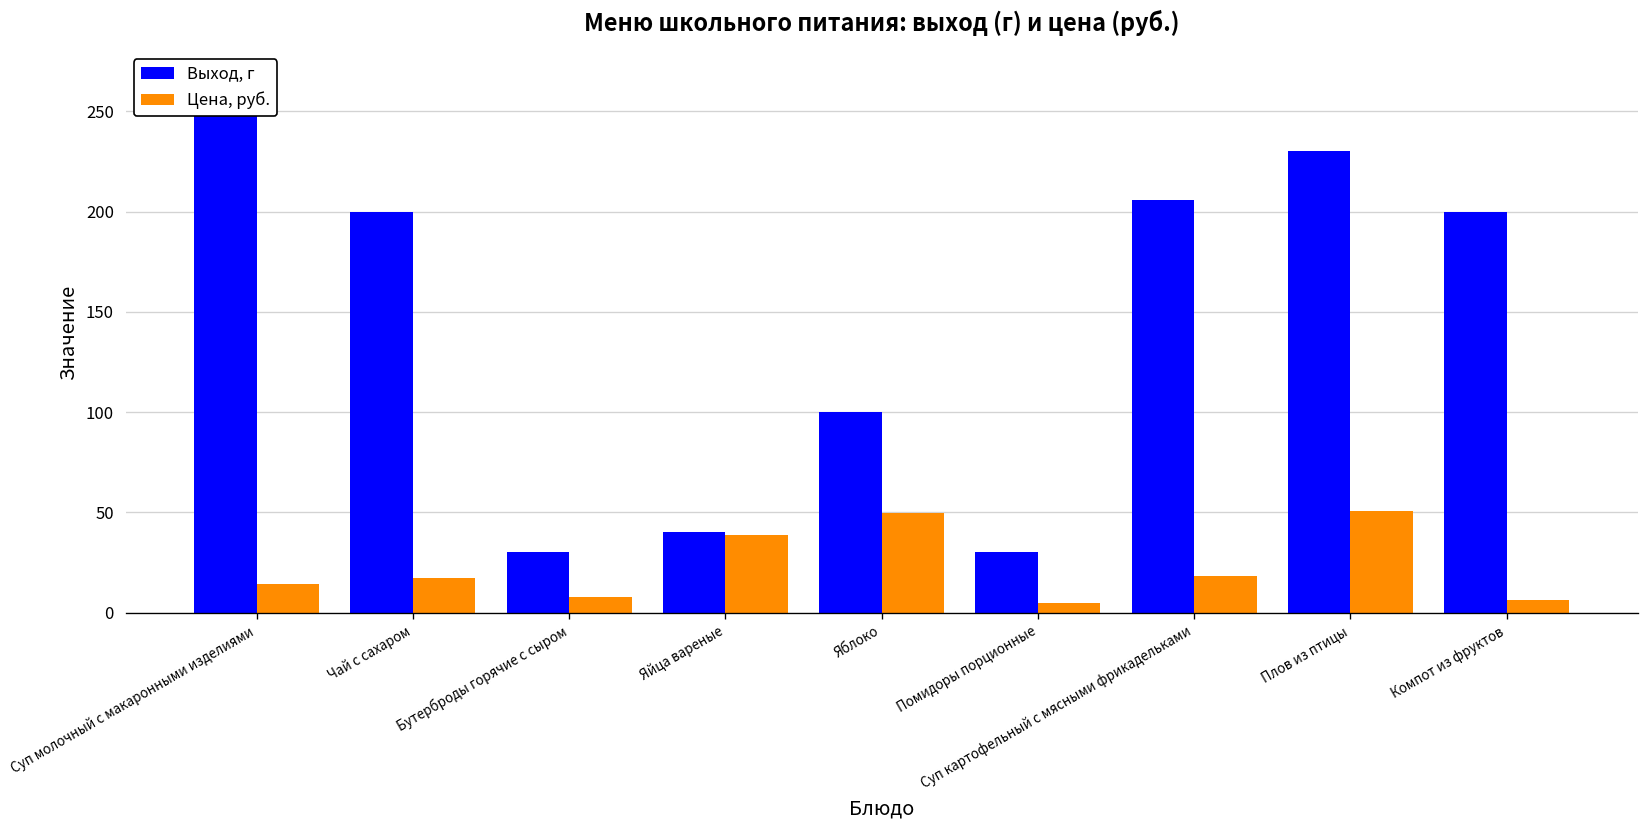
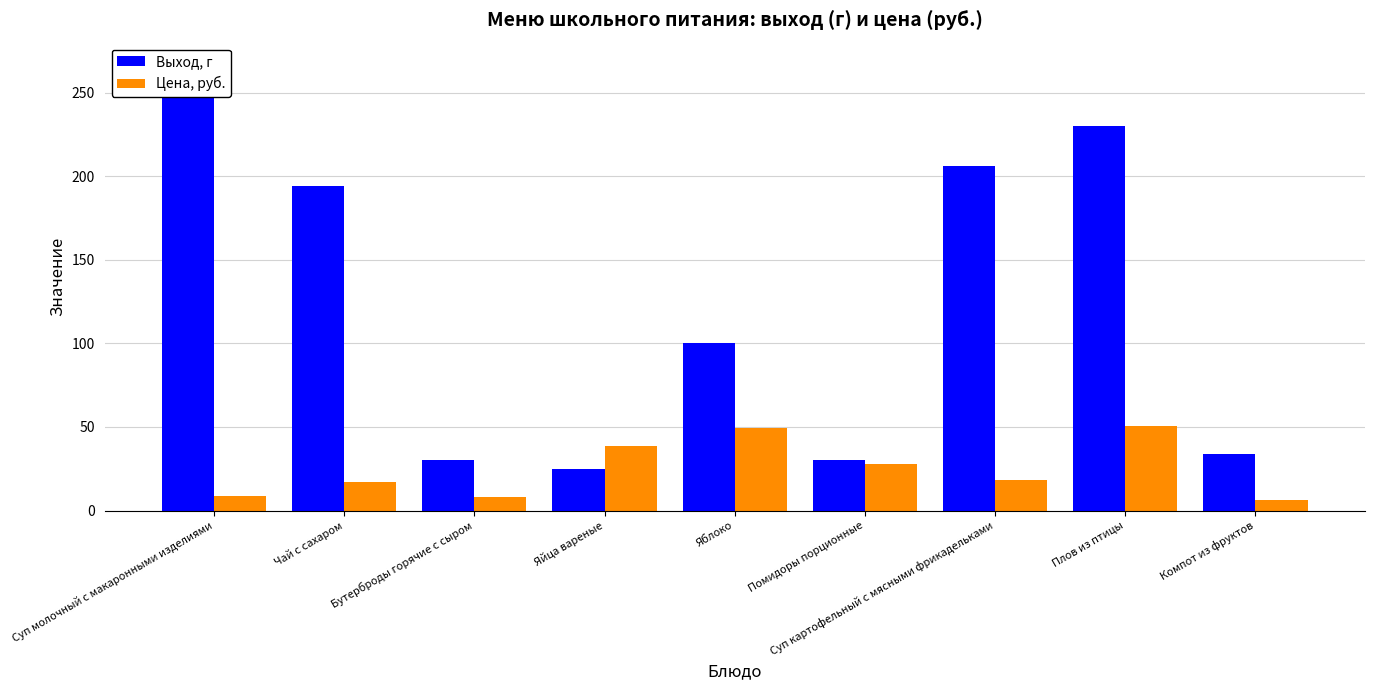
Цена, руб., Суп молочный с макаронными изделиями: 15 -> 8
Выход, г, Чай с сахаром: 200 -> 194
Выход, г, Яйца вареные: 40 -> 25
Цена, руб., Помидоры порционные: 5 -> 28
Выход, г, Компот из фруктов: 200 -> 34
